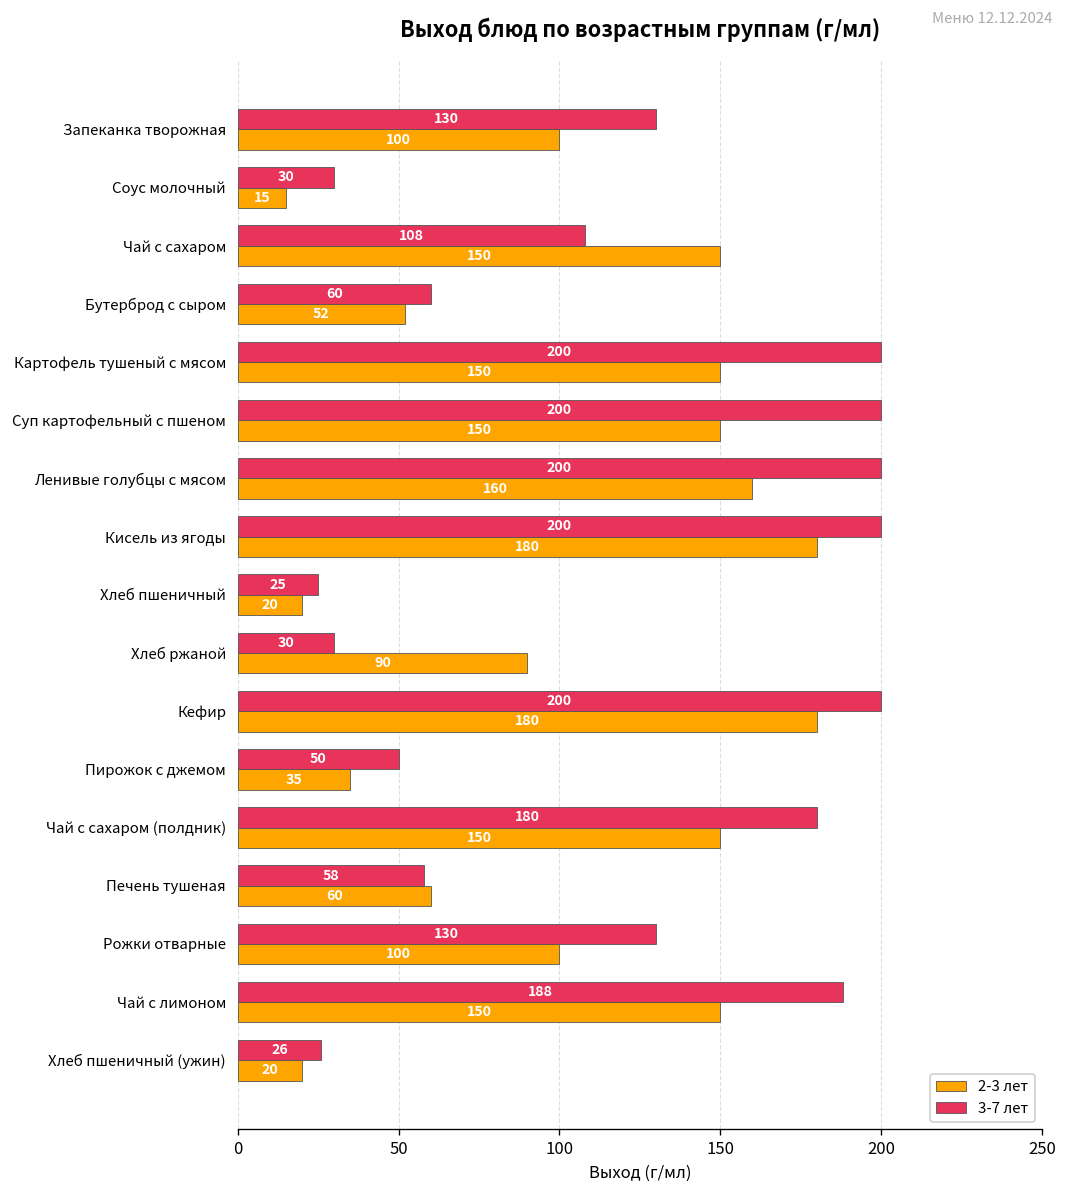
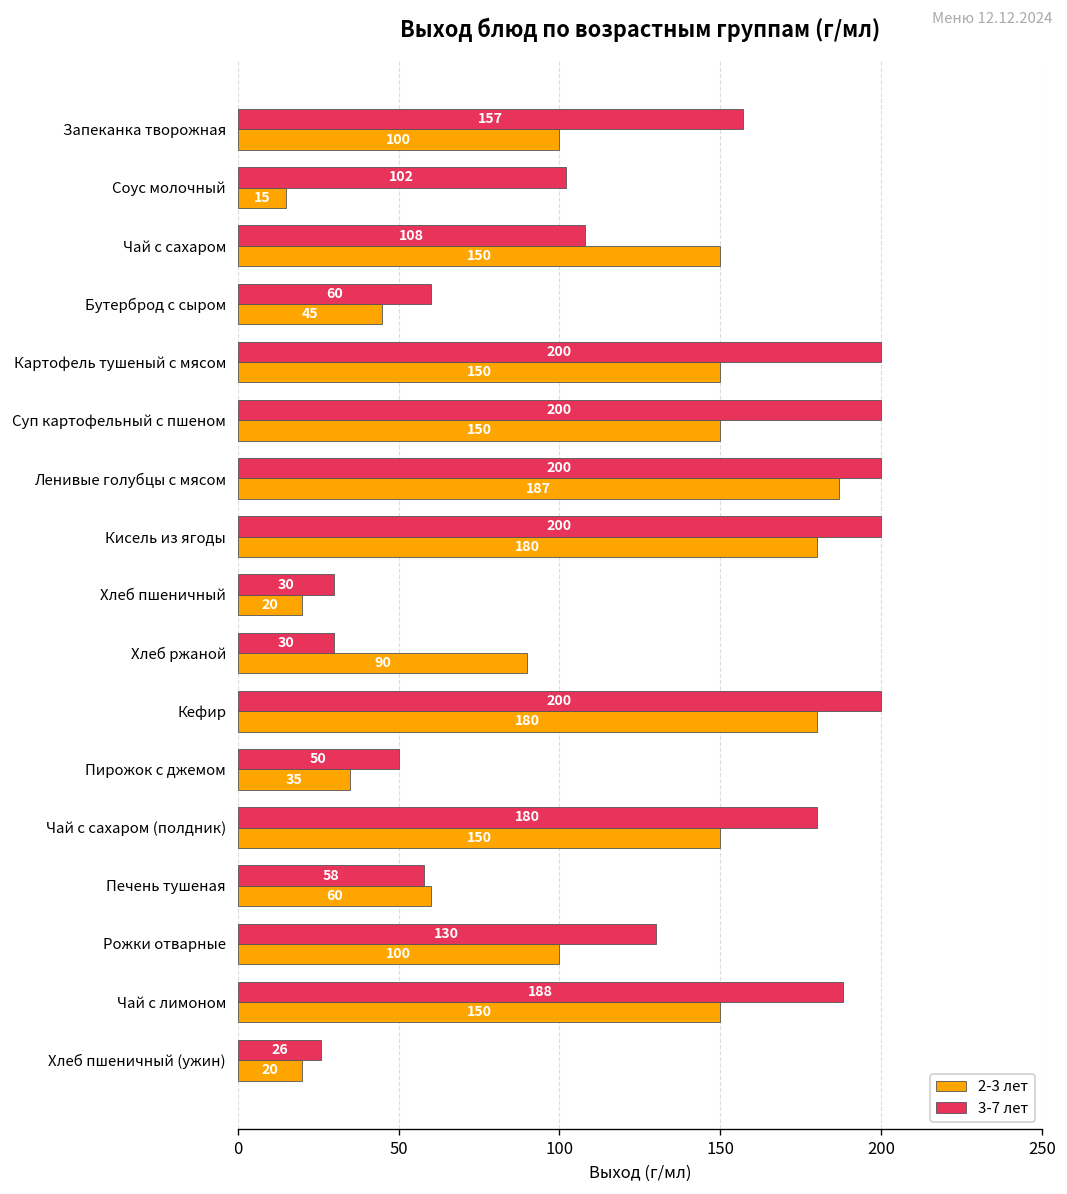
3-7 лет, Запеканка творожная: 130 -> 157
3-7 лет, Соус молочный: 30 -> 102
2-3 лет, Бутерброд с сыром: 52 -> 45
2-3 лет, Ленивые голубцы с мясом: 160 -> 187
3-7 лет, Хлеб пшеничный: 25 -> 30
